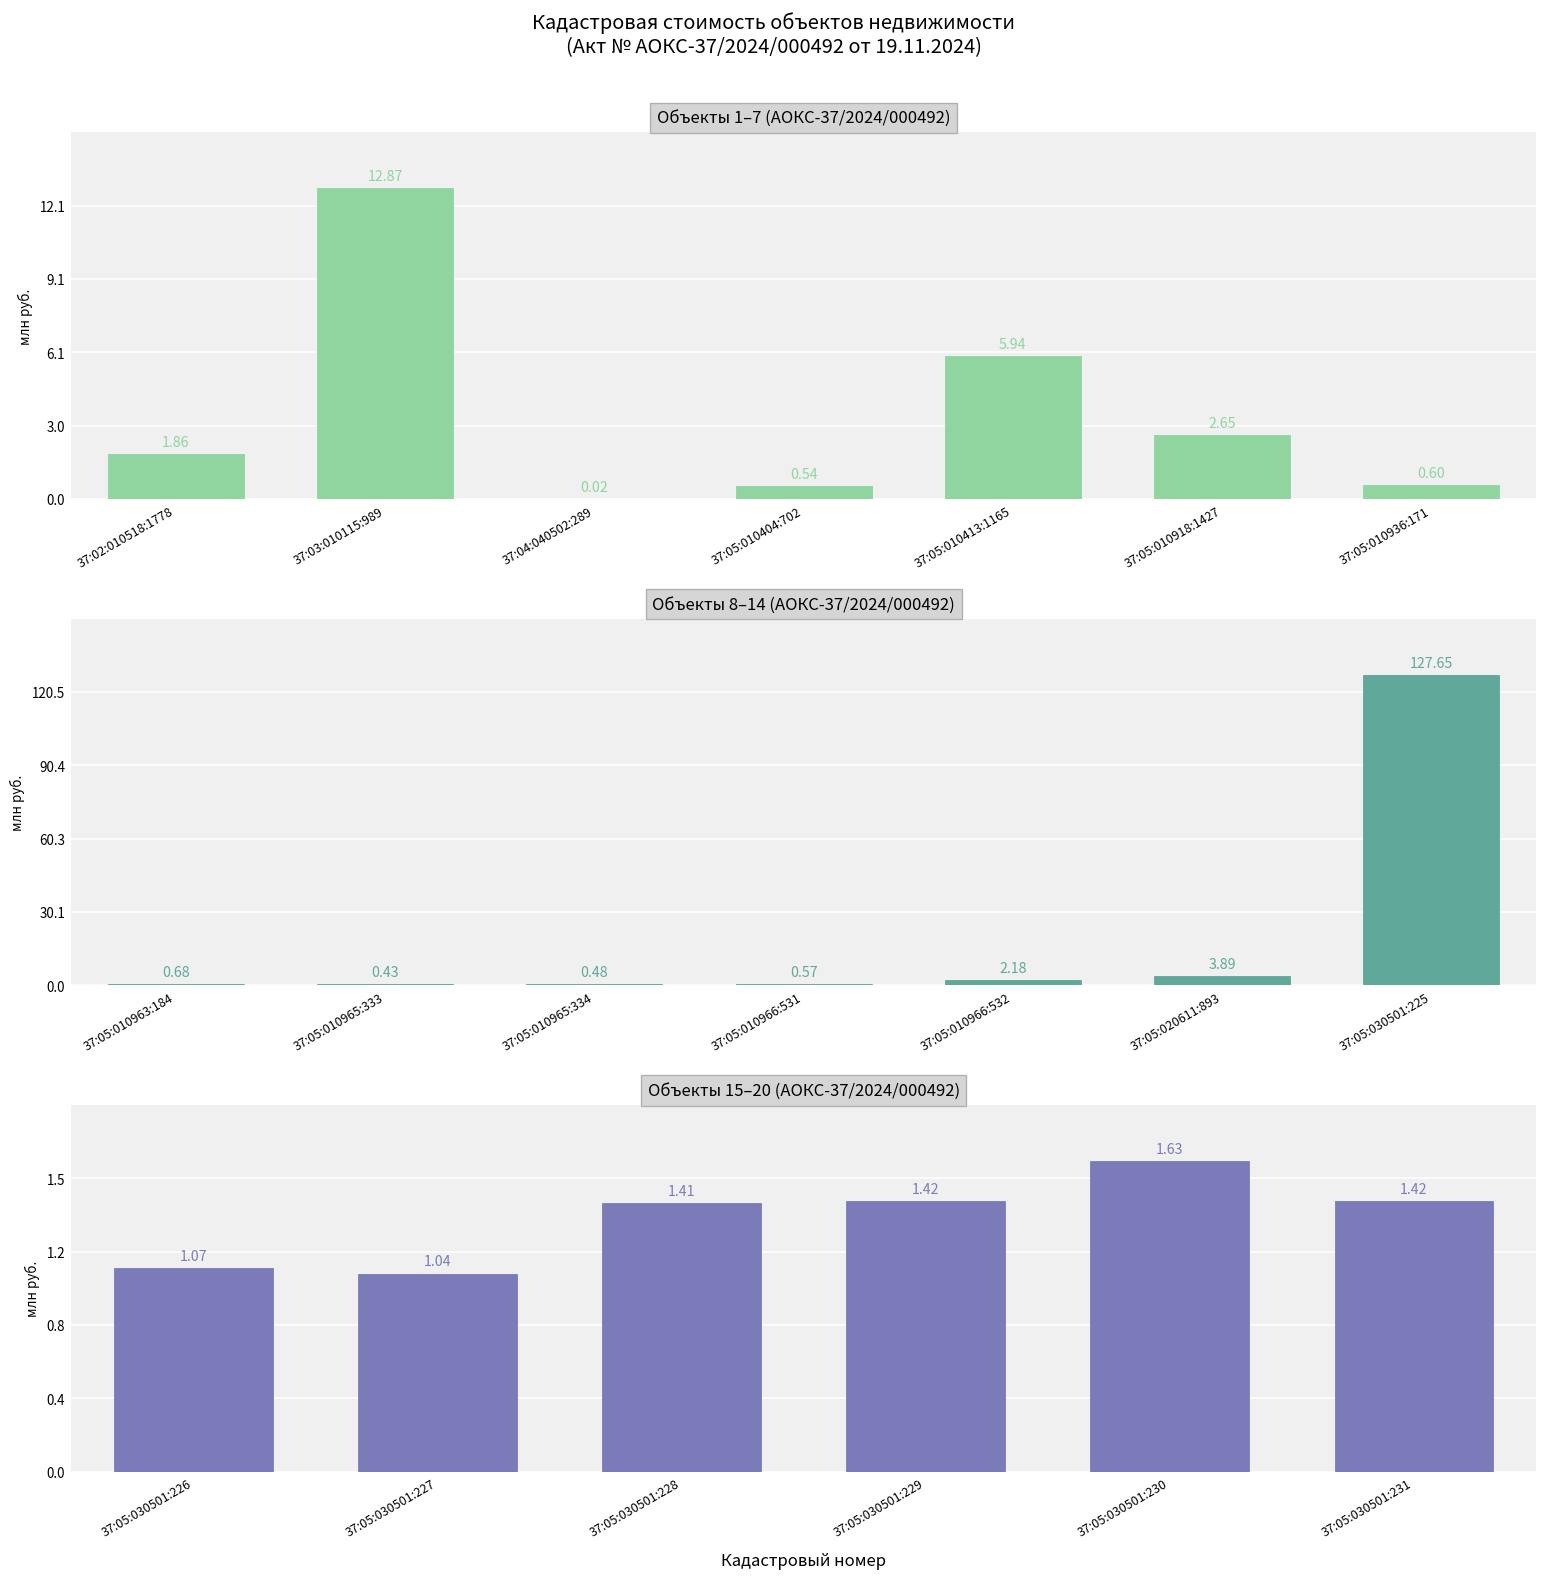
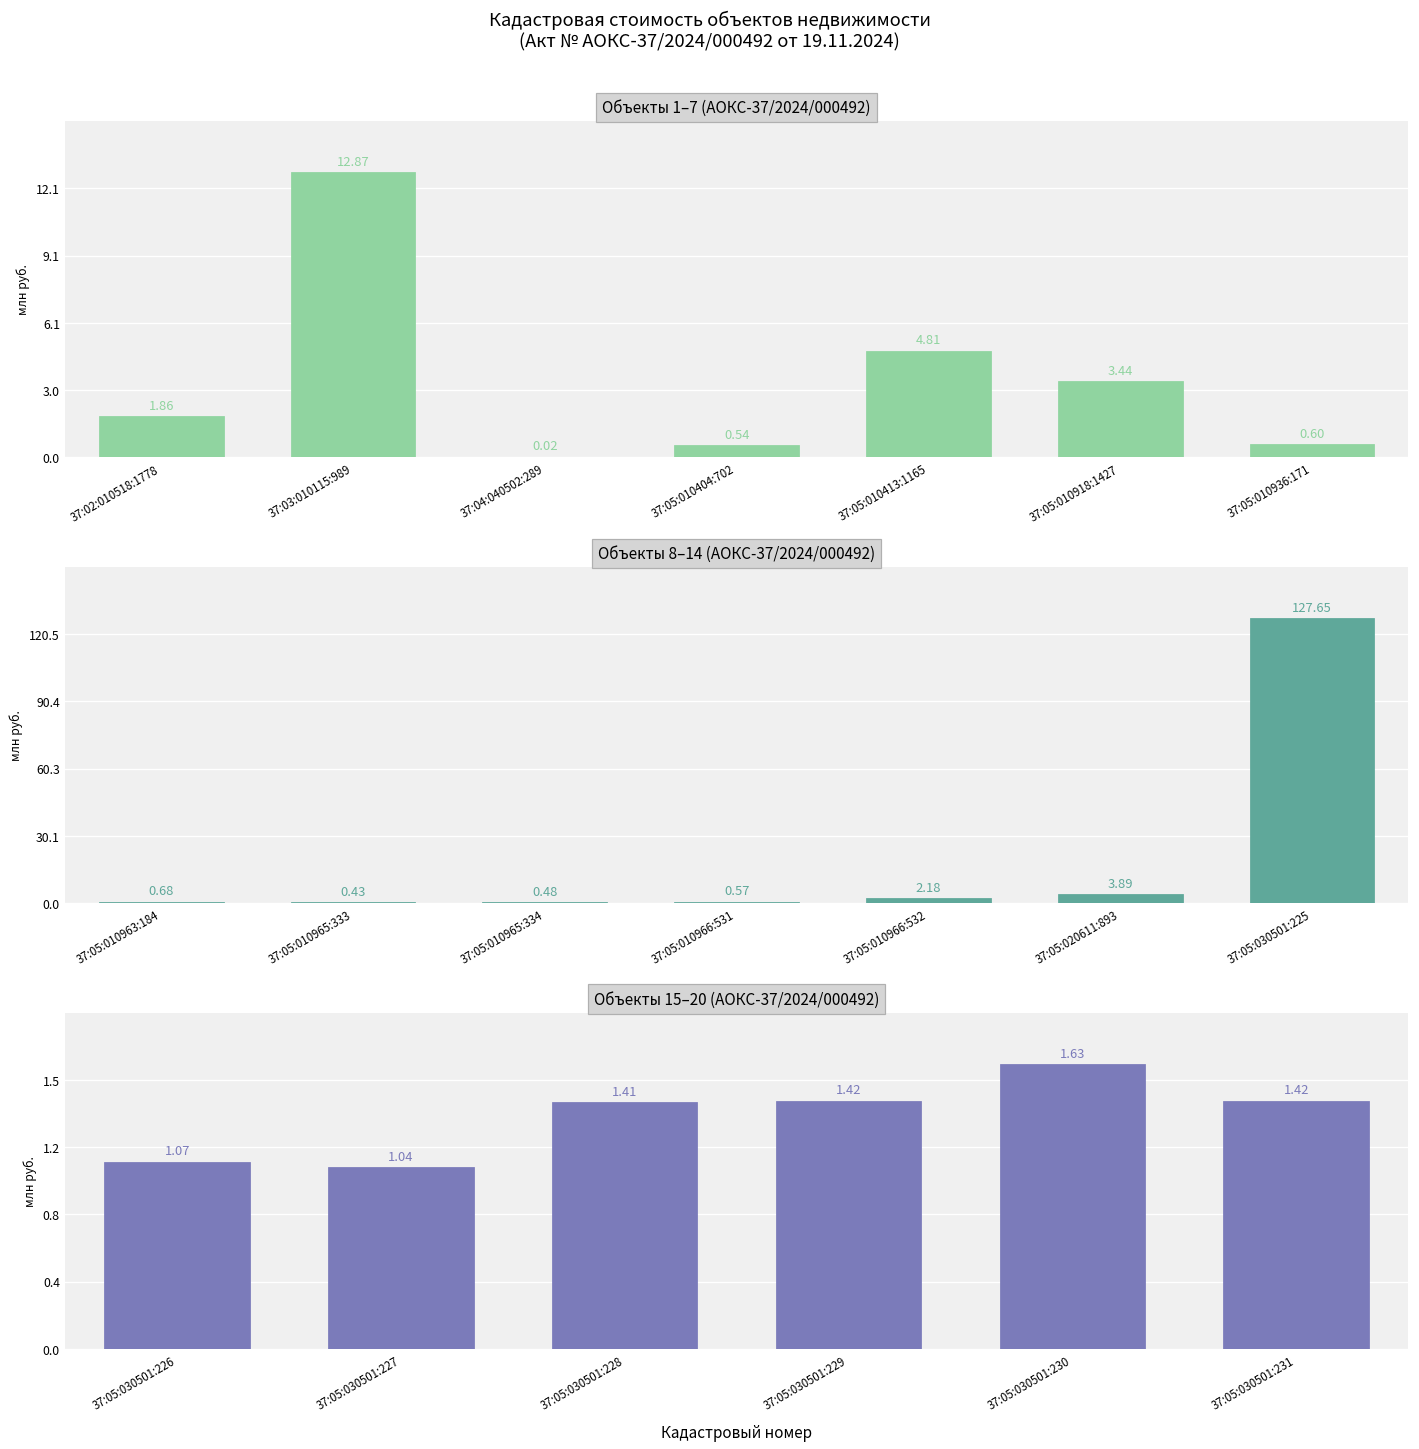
Объекты 1–7 (АОКС-37/2024/000492), 37:05:010413:1165: 5.94 -> 4.81
Объекты 1–7 (АОКС-37/2024/000492), 37:05:010918:1427: 2.65 -> 3.44
